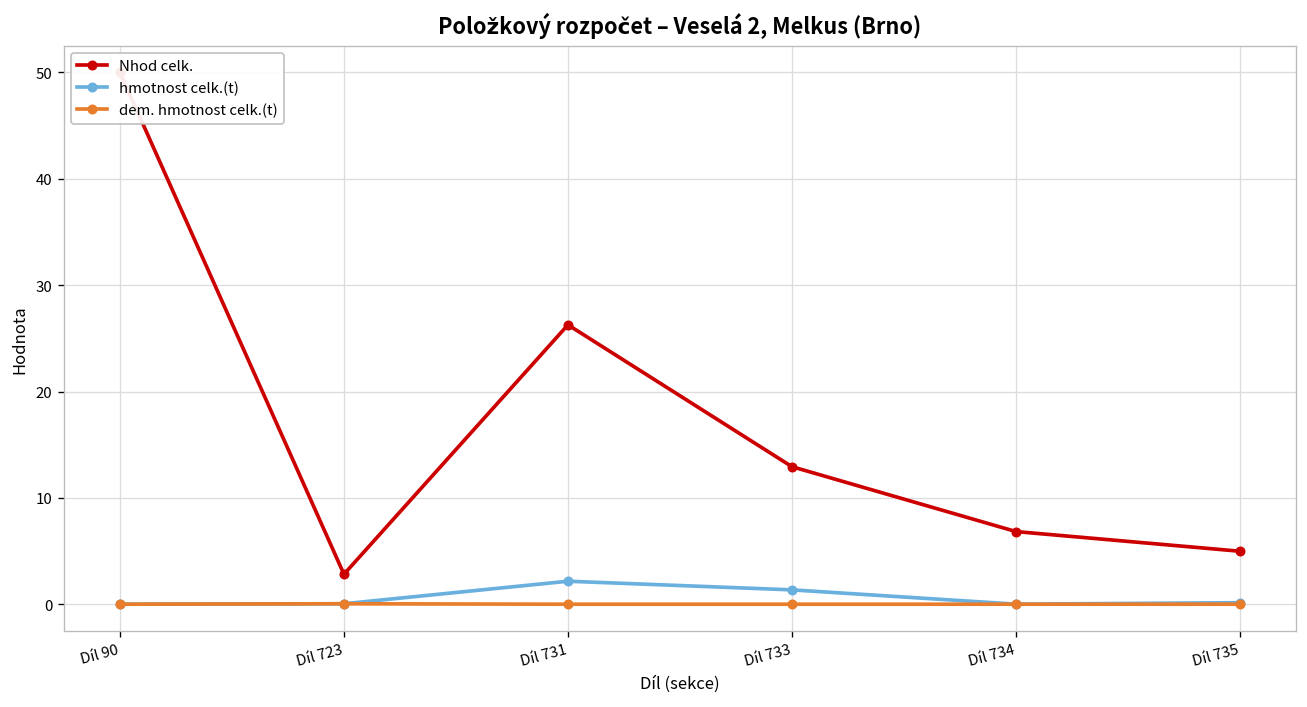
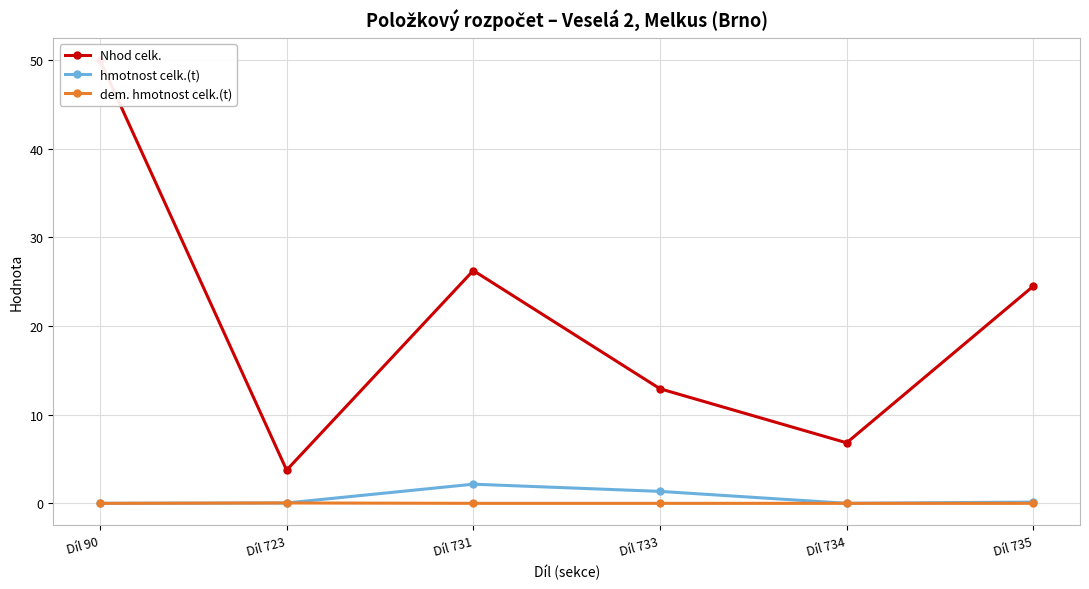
Nhod celk., Díl 723: 3 -> 4
Nhod celk., Díl 735: 5 -> 25
